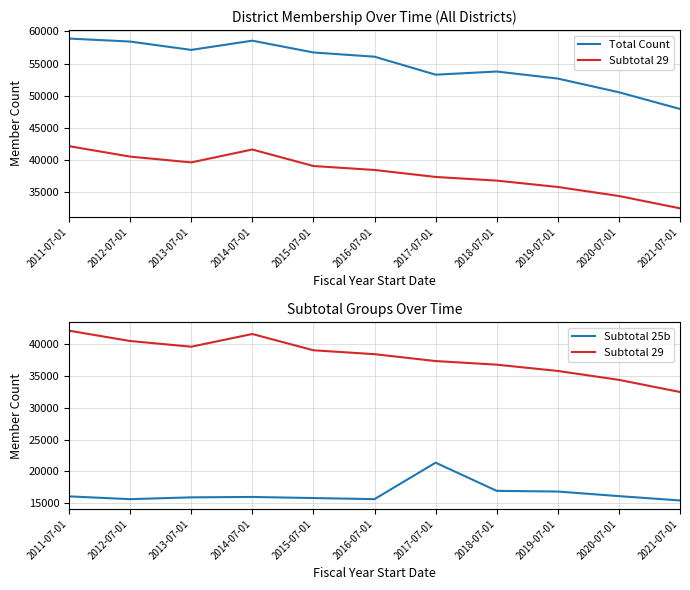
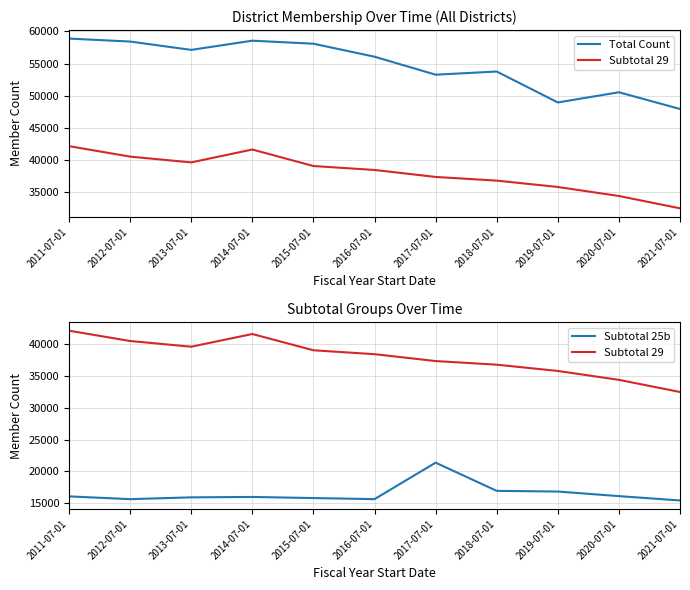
District Membership Over Time (All Districts), Total Count, 2015-07-01: 57000 -> 58000
District Membership Over Time (All Districts), Total Count, 2019-07-01: 53000 -> 49000
